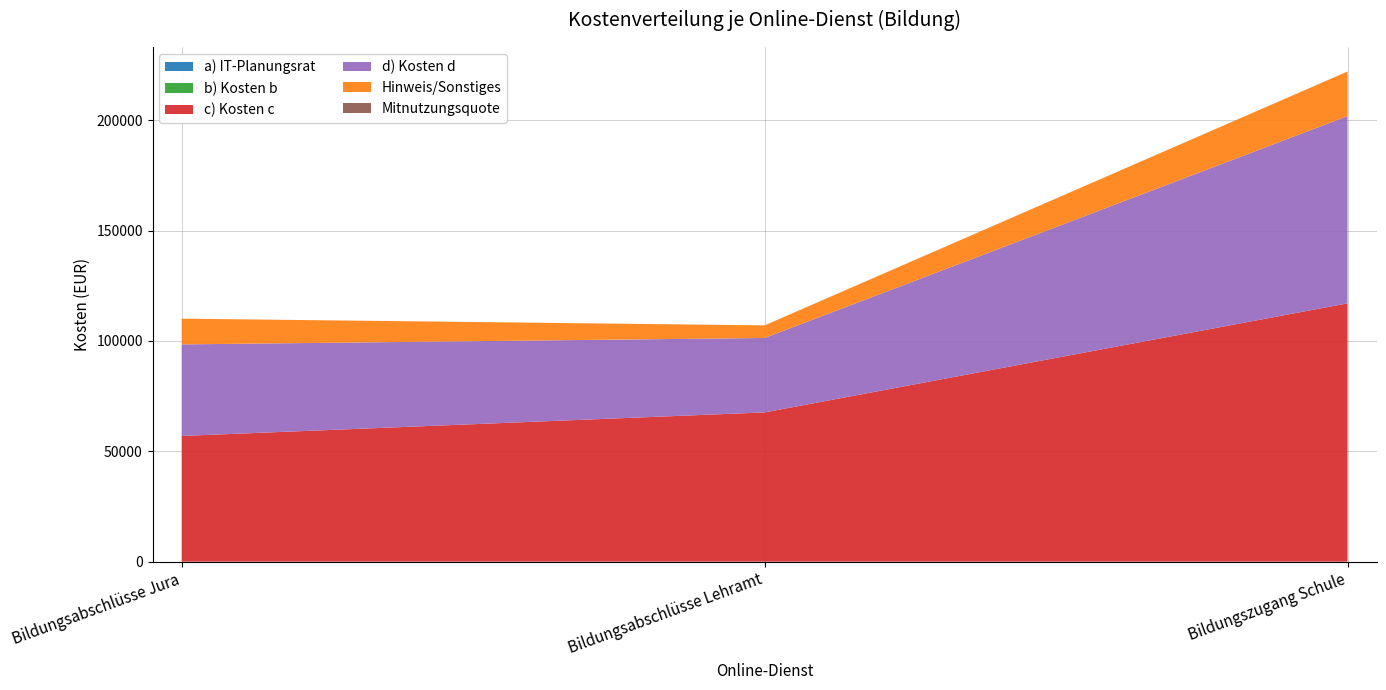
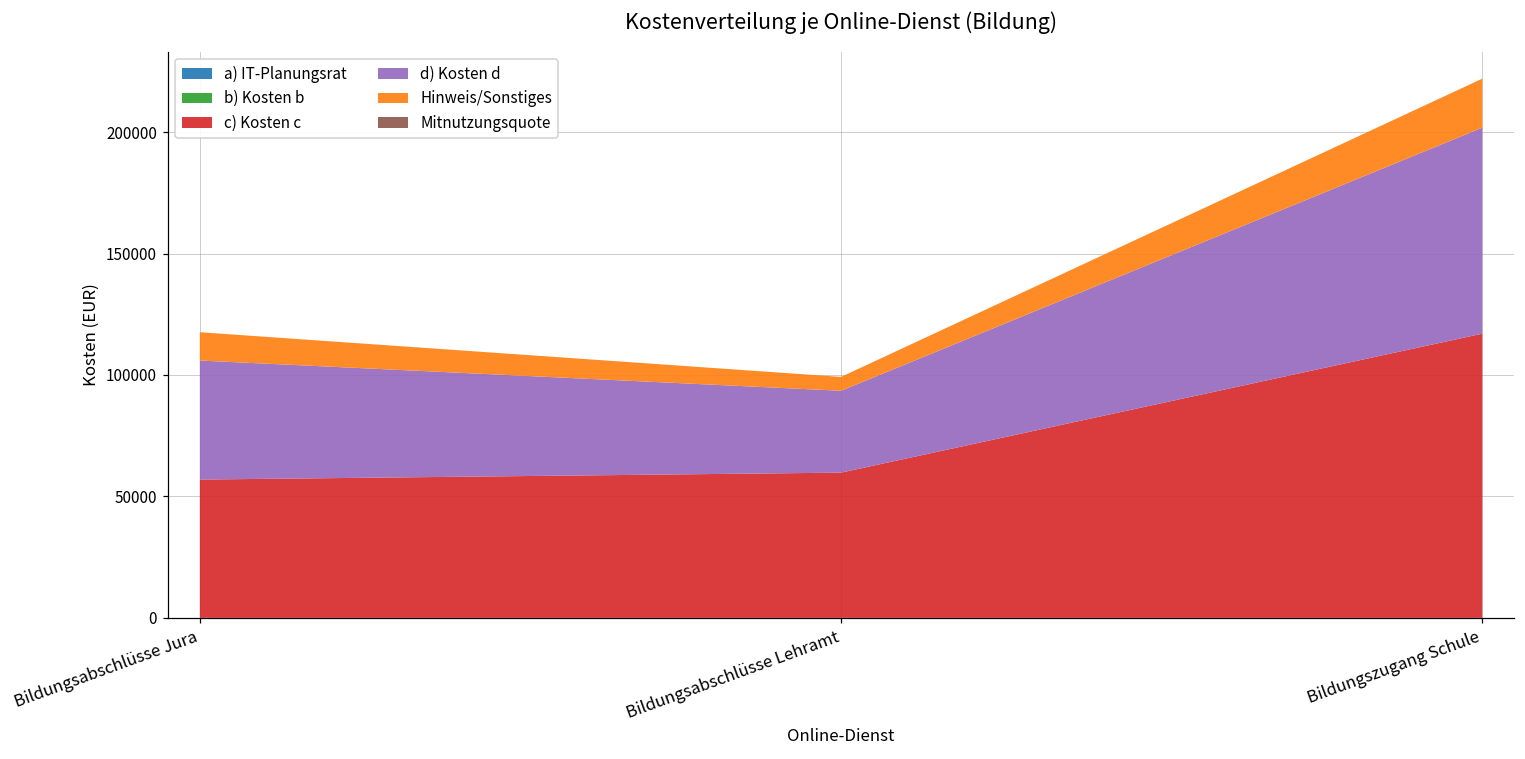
d) Kosten d, Bildungsabschlüsse Jura: 41000 -> 49000
c) Kosten c, Bildungsabschlüsse Lehramt: 68000 -> 60000
